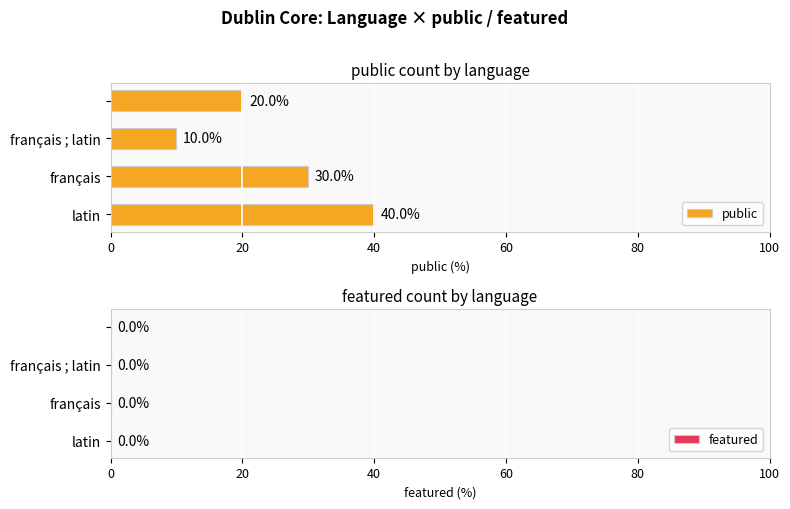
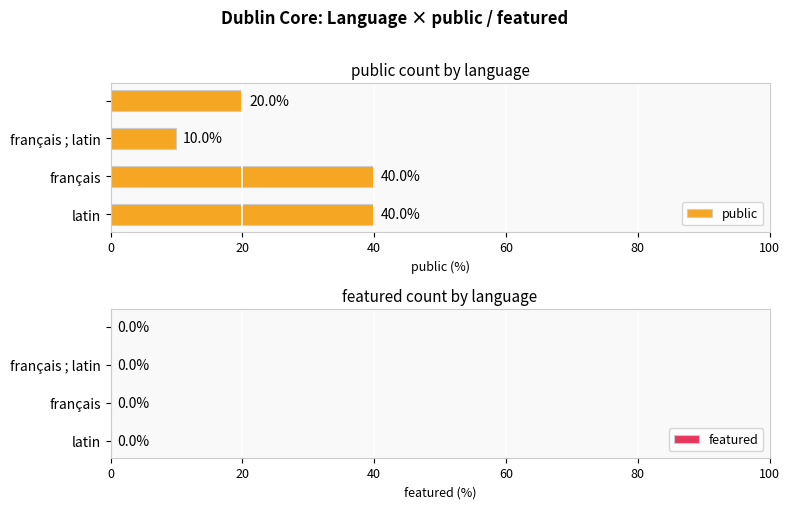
public count by language, français: 30.0% -> 40.0%
